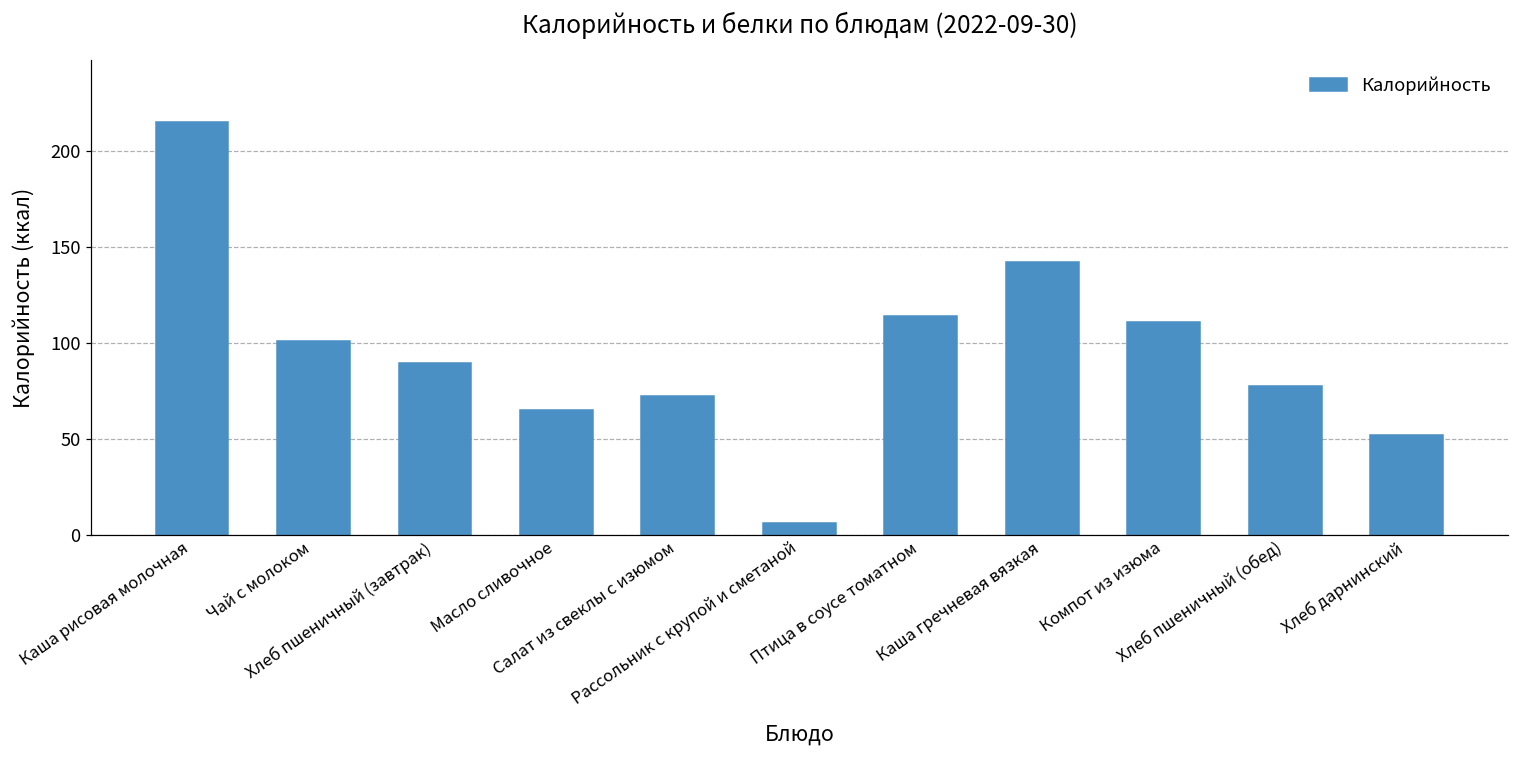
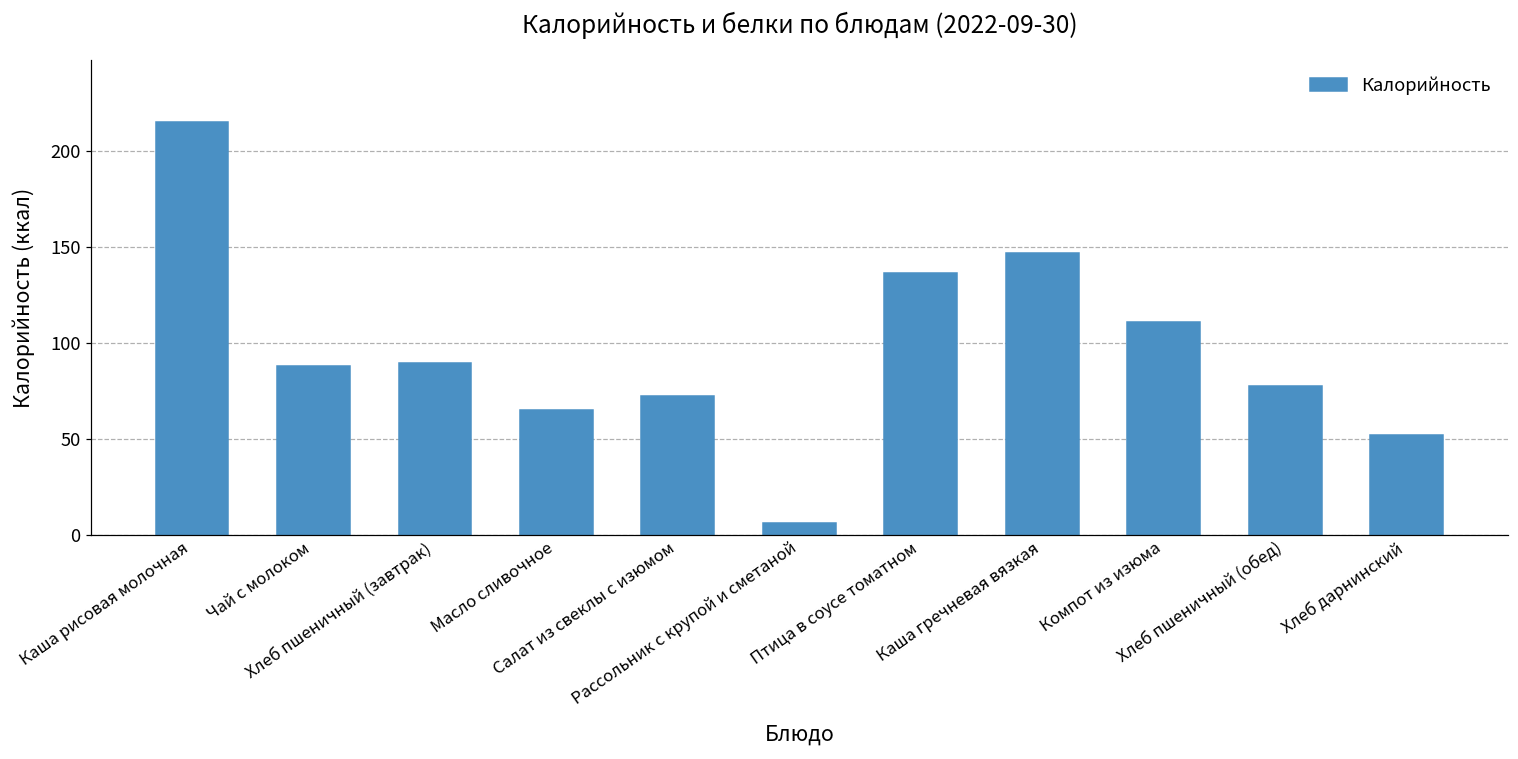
Чай с молоком: 101 -> 88
Птица в соусе томатном: 114 -> 136
Каша гречневая вязкая: 142 -> 147
